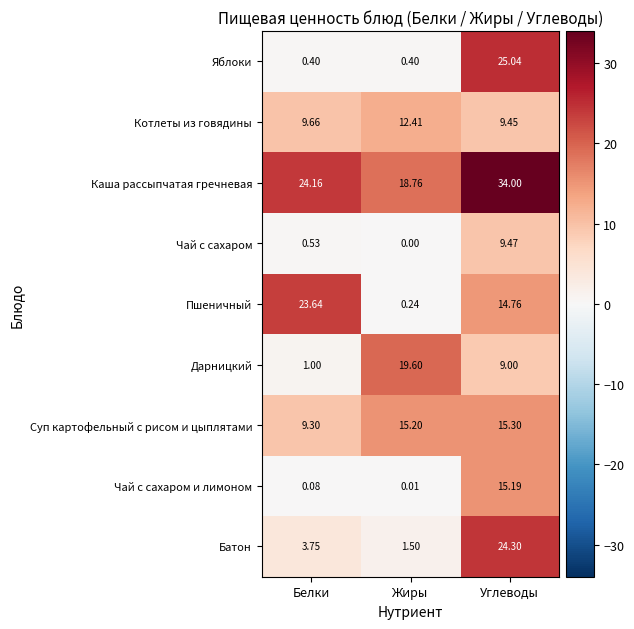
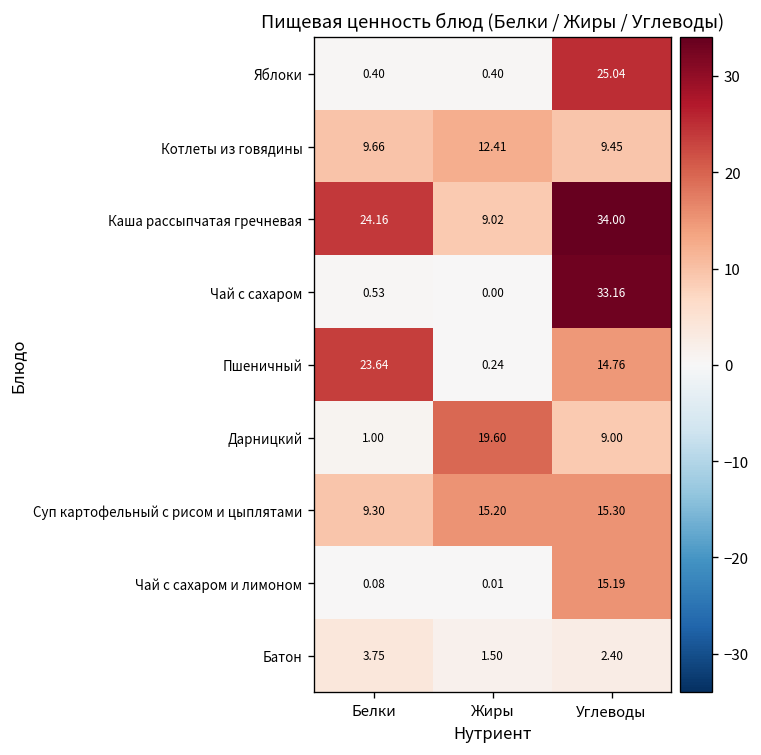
Каша рассыпчатая гречневая, Жиры: 18.76 -> 9.02
Чай с сахаром, Углеводы: 9.47 -> 33.16
Батон, Углеводы: 24.30 -> 2.40
